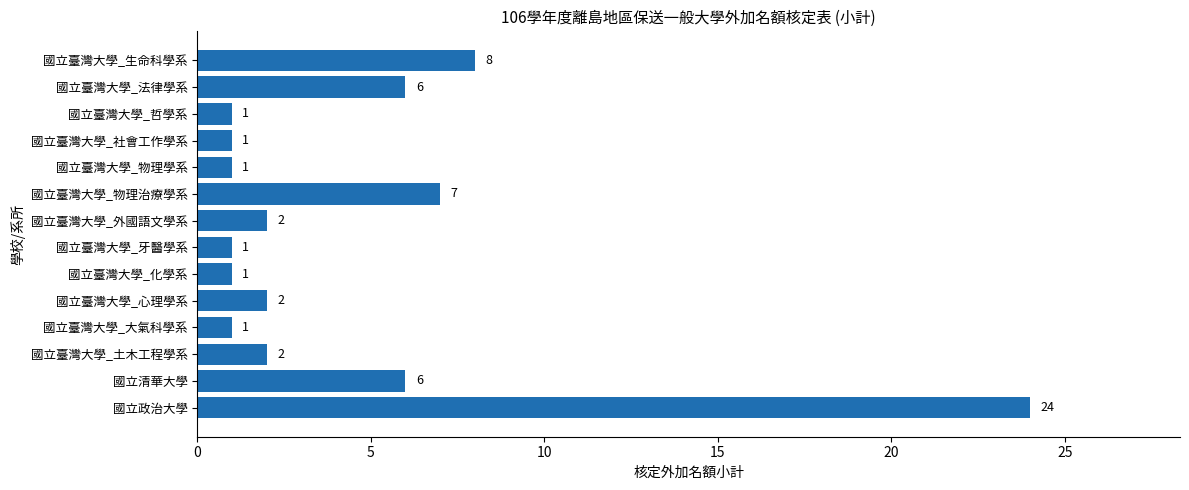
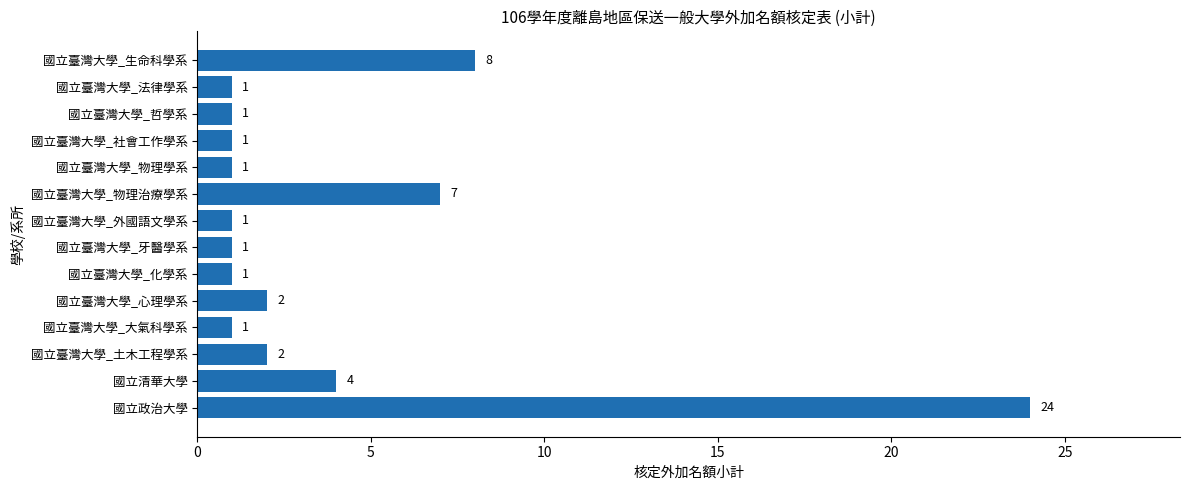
國立臺灣大學_法律學系: 6 -> 1
國立臺灣大學_外國語文學系: 2 -> 1
國立清華大學: 6 -> 4
